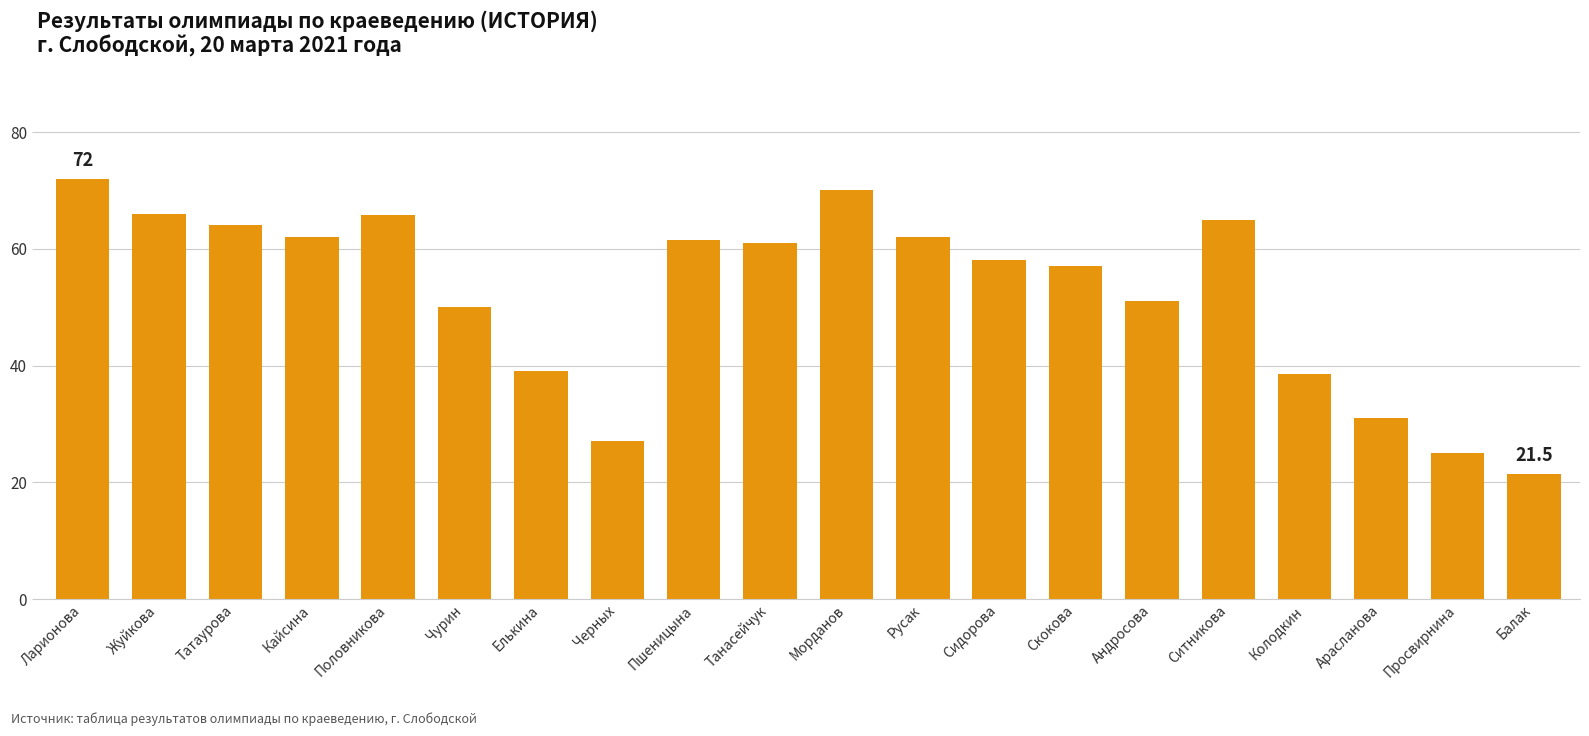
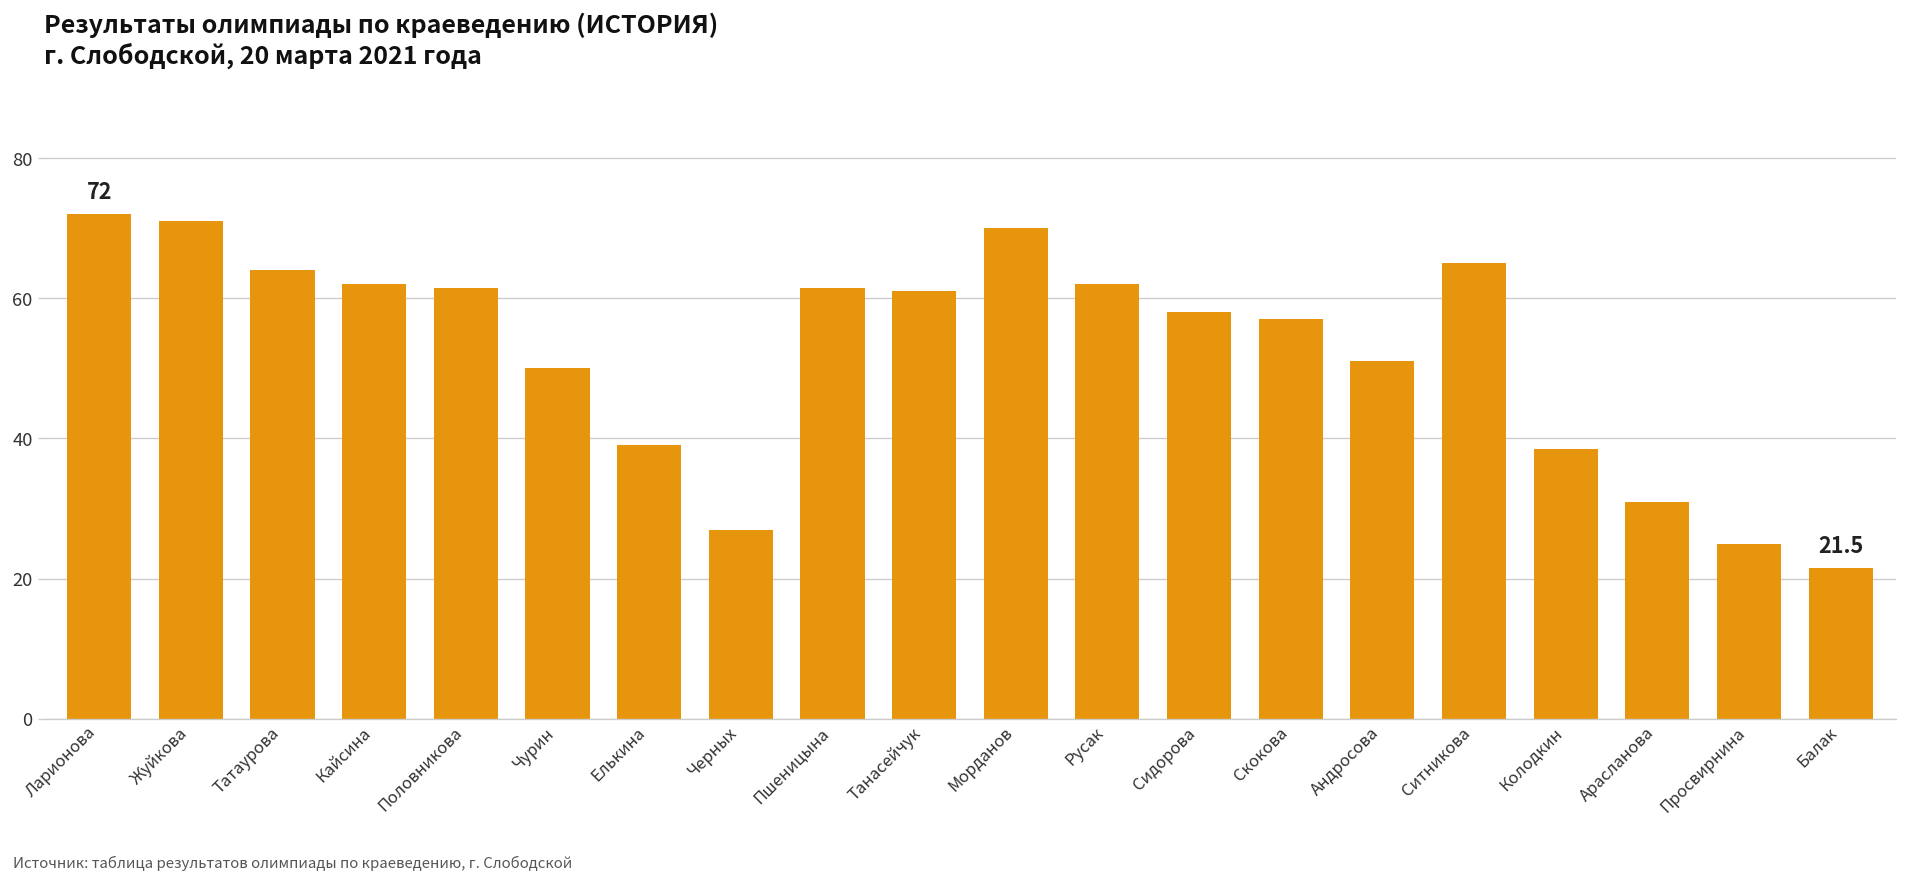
Жуйкова: 66 -> 71
Половникова: 66 -> 62
